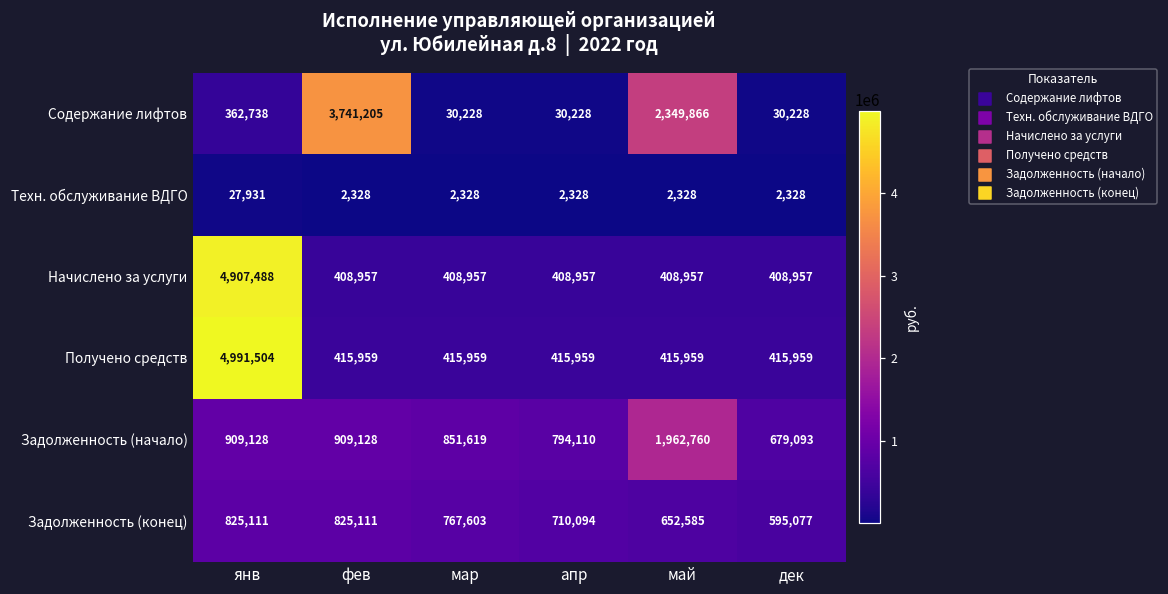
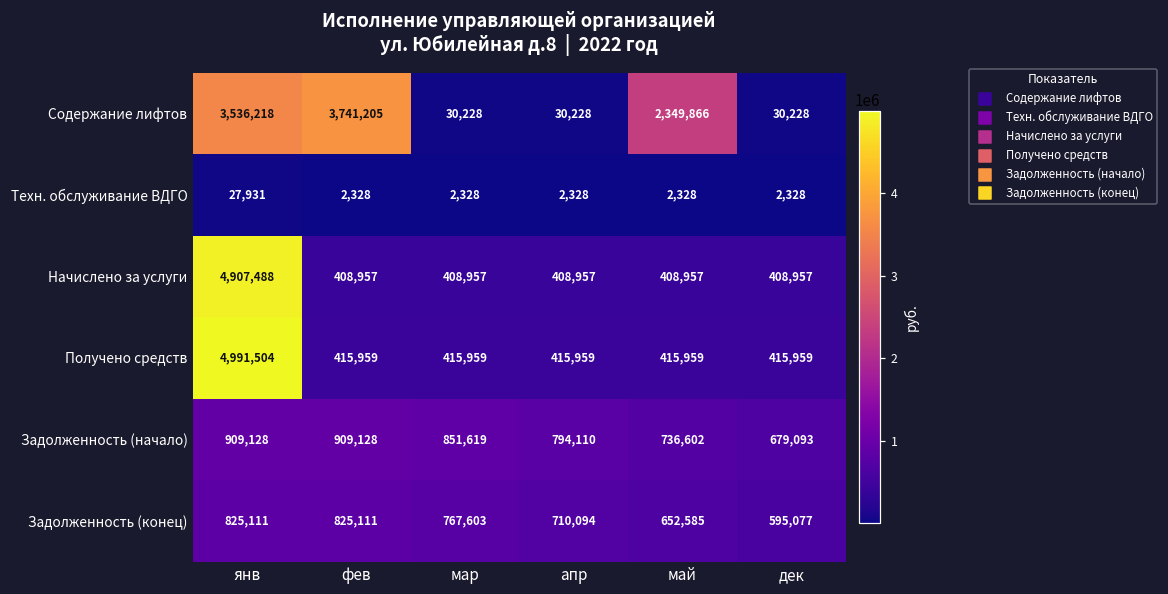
Содержание лифтов, янв: 362,738 -> 3,536,218
Задолженность (начало), май: 1,962,760 -> 736,602
